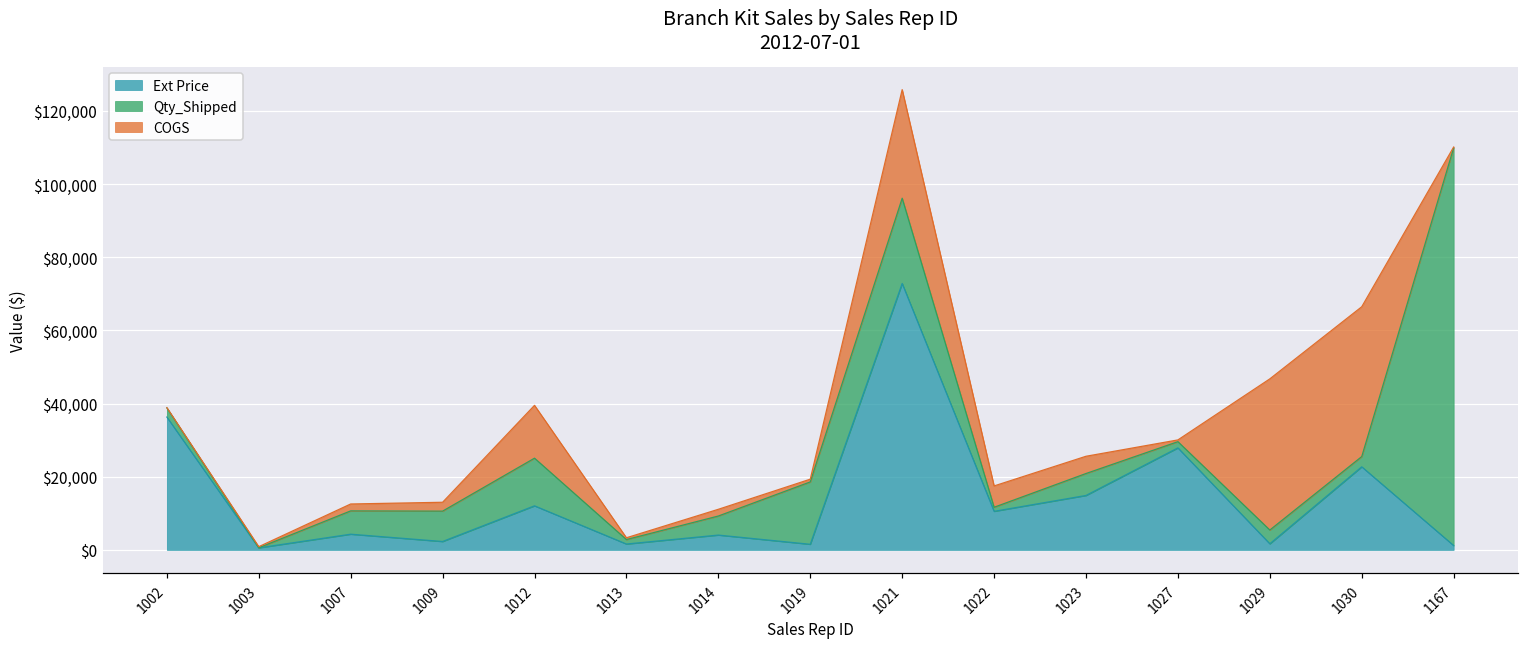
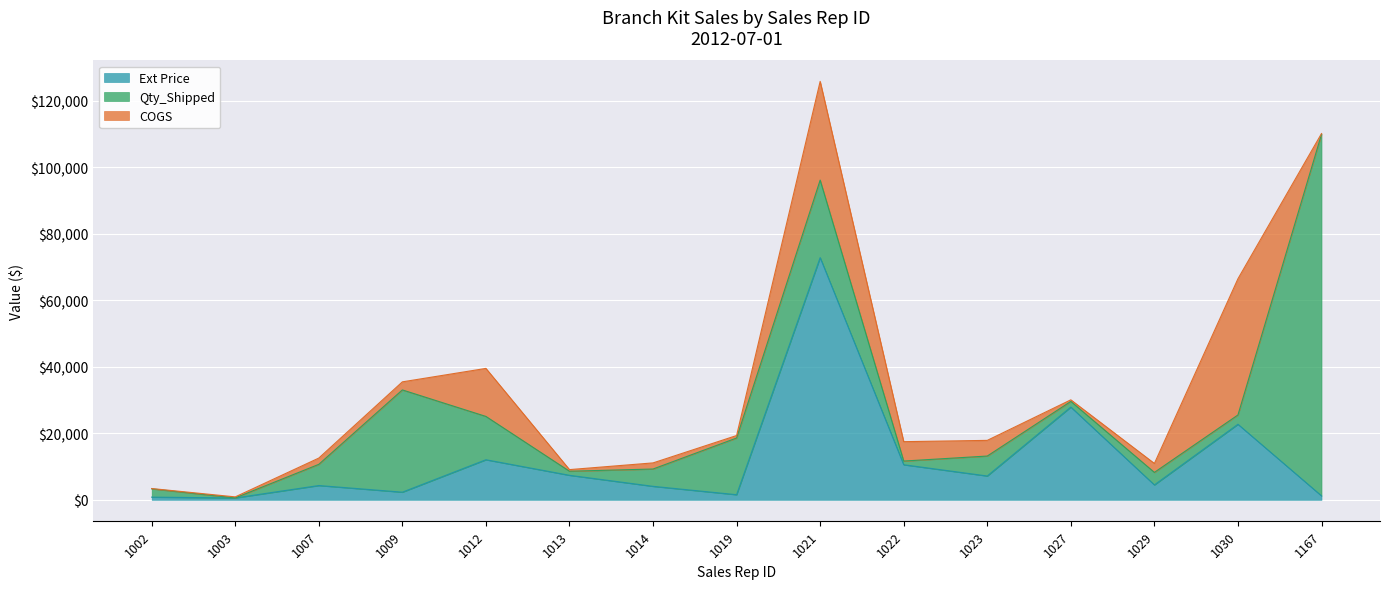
Ext Price, 1002: $36,000 -> $1,000
Qty_Shipped, 1009: $8,000 -> $31,000
Ext Price, 1013: $2,000 -> $7,000
Ext Price, 1023: $15,000 -> $7,000
Ext Price, 1029: $2,000 -> $4,000
COGS, 1029: $41,000 -> $3,000
